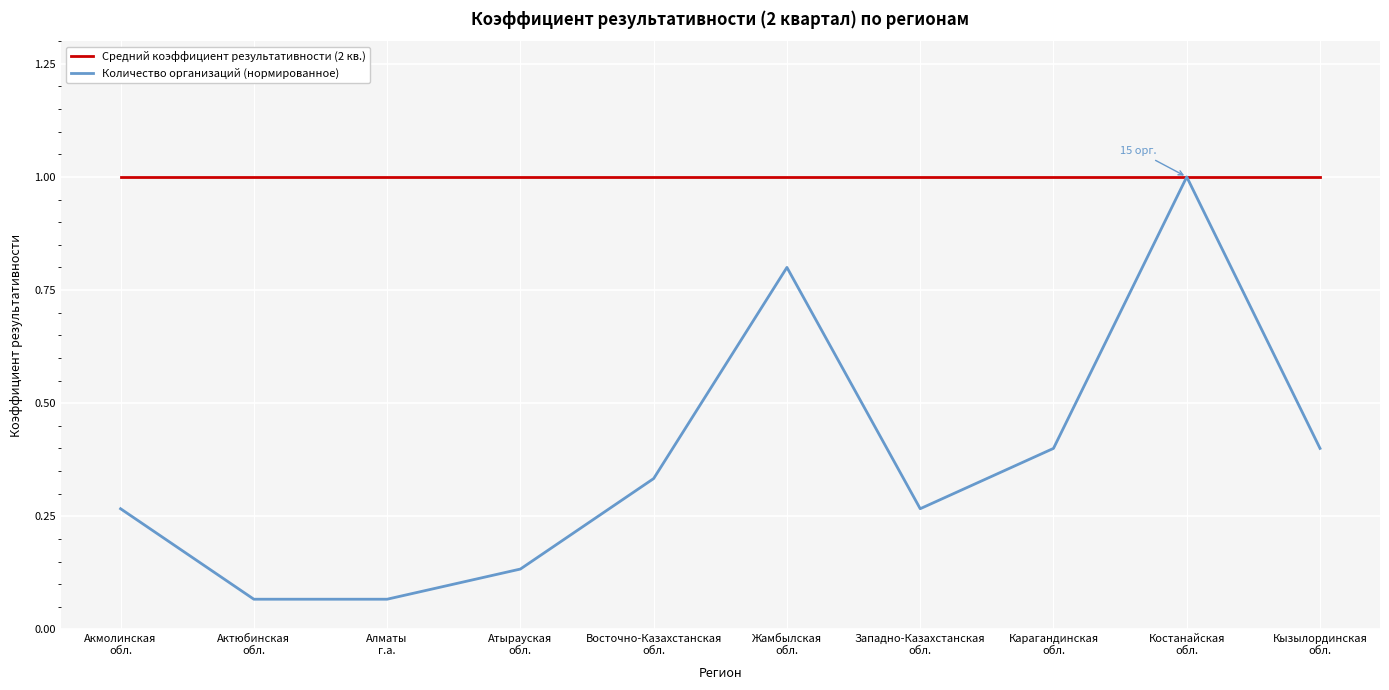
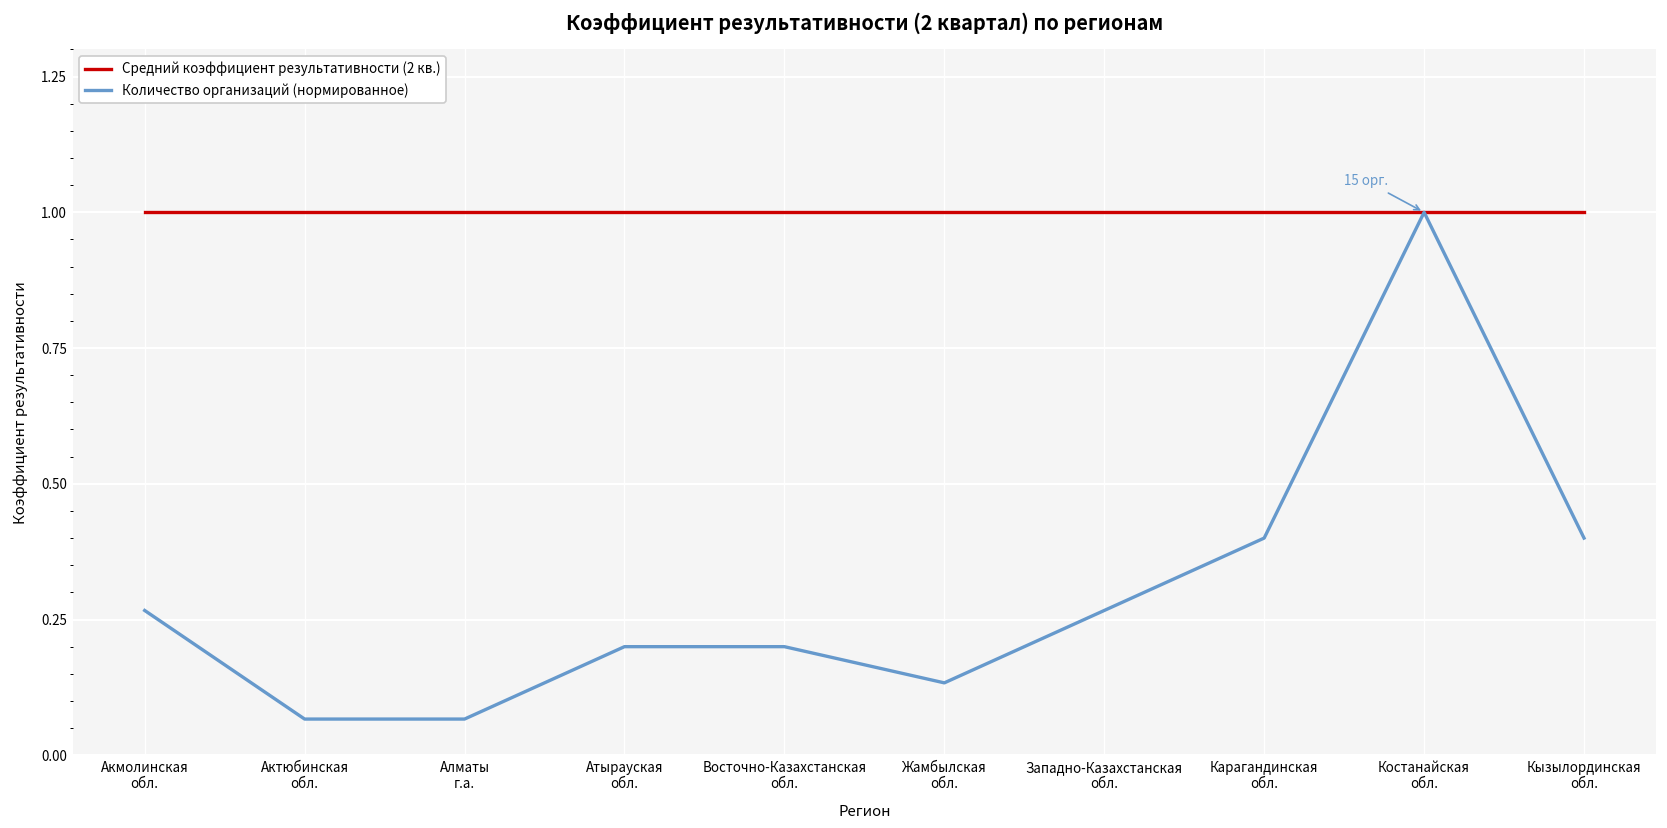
Количество организаций (нормированное), Атырауская обл.: 0.13 -> 0.20
Количество организаций (нормированное), Восточно-Казахстанская обл.: 0.33 -> 0.20
Количество организаций (нормированное), Жамбылская обл.: 0.80 -> 0.13
